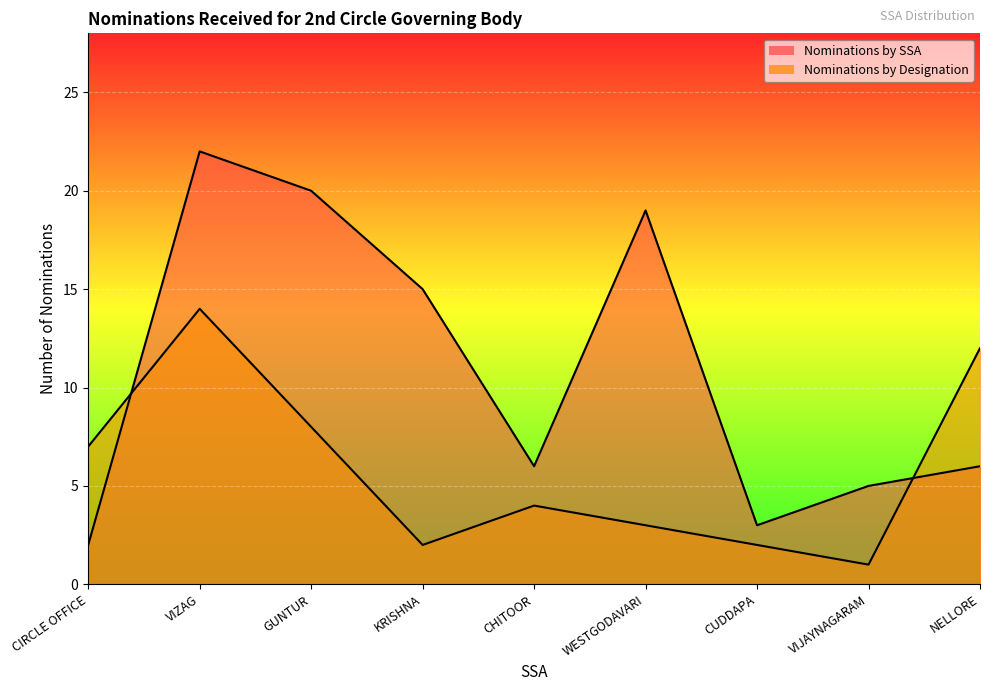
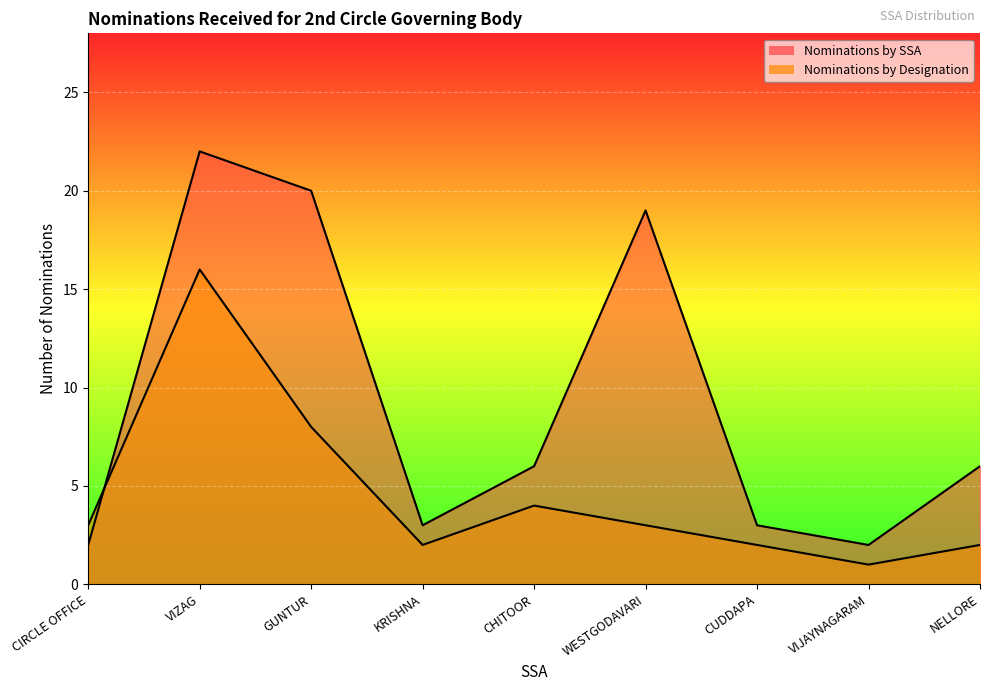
Nominations by Designation, CIRCLE OFFICE: 7 -> 3
Nominations by Designation, VIZAG: 14 -> 16
Nominations by SSA, KRISHNA: 15 -> 3
Nominations by SSA, VIJAYNAGARAM: 5 -> 2
Nominations by Designation, NELLORE: 12 -> 2
